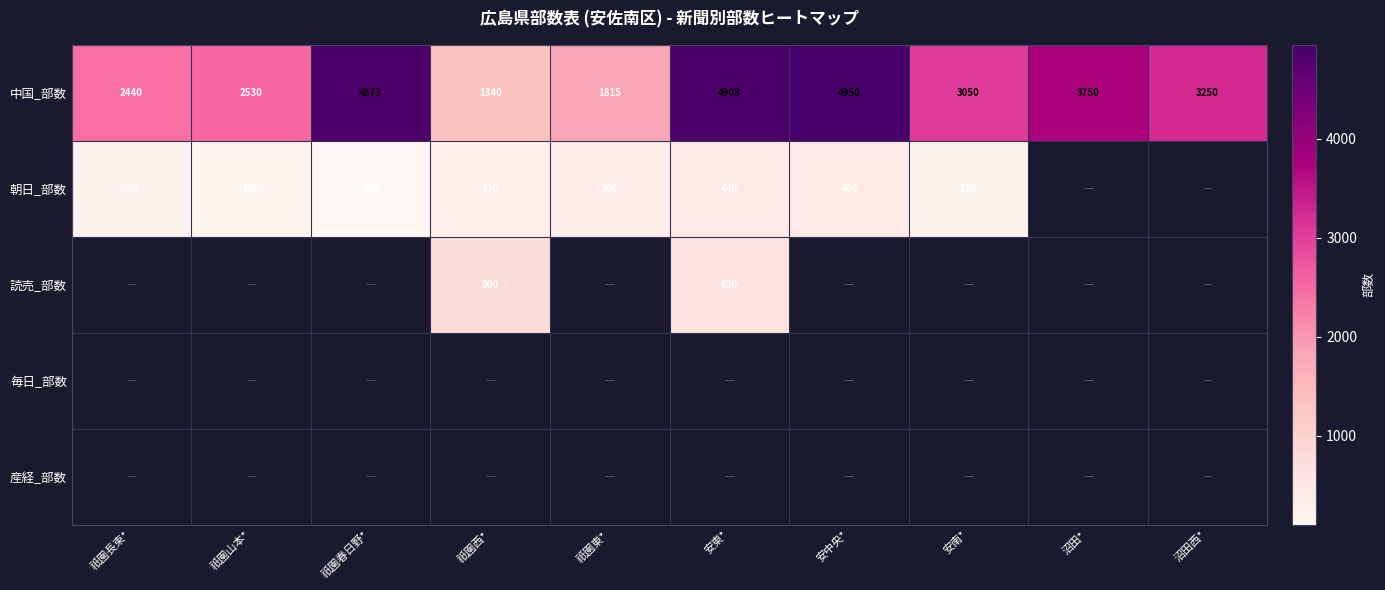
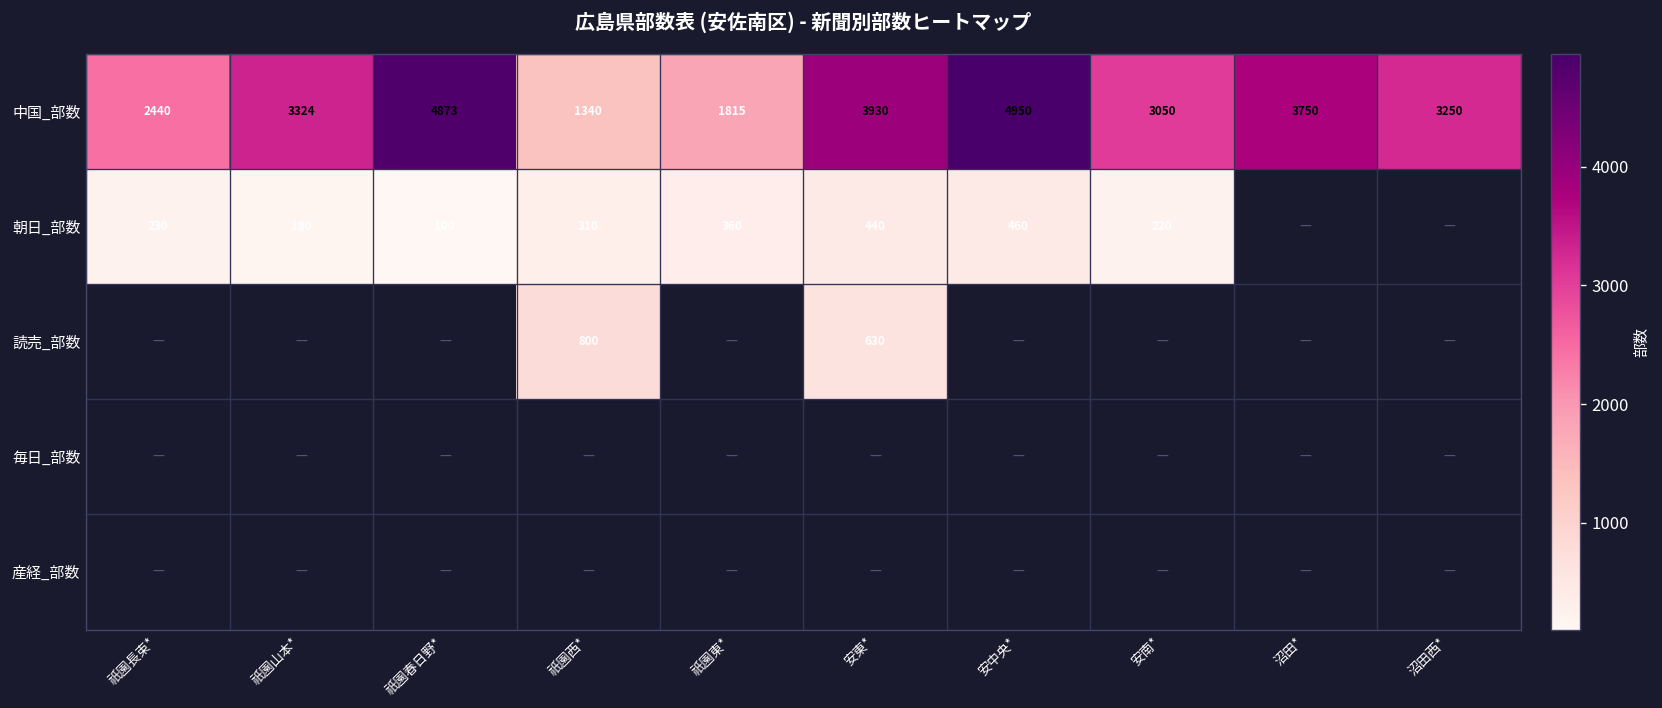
中国_部数, 祇園山本*: 2530 -> 3324
中国_部数, 安東*: 4908 -> 3930
